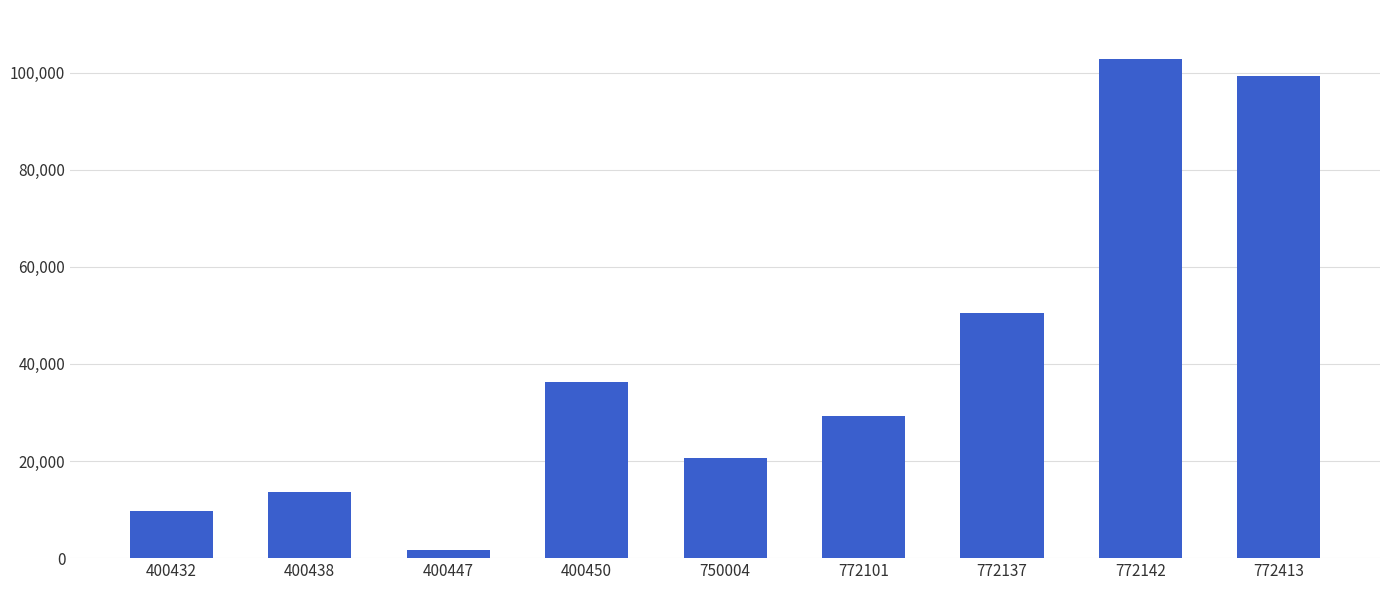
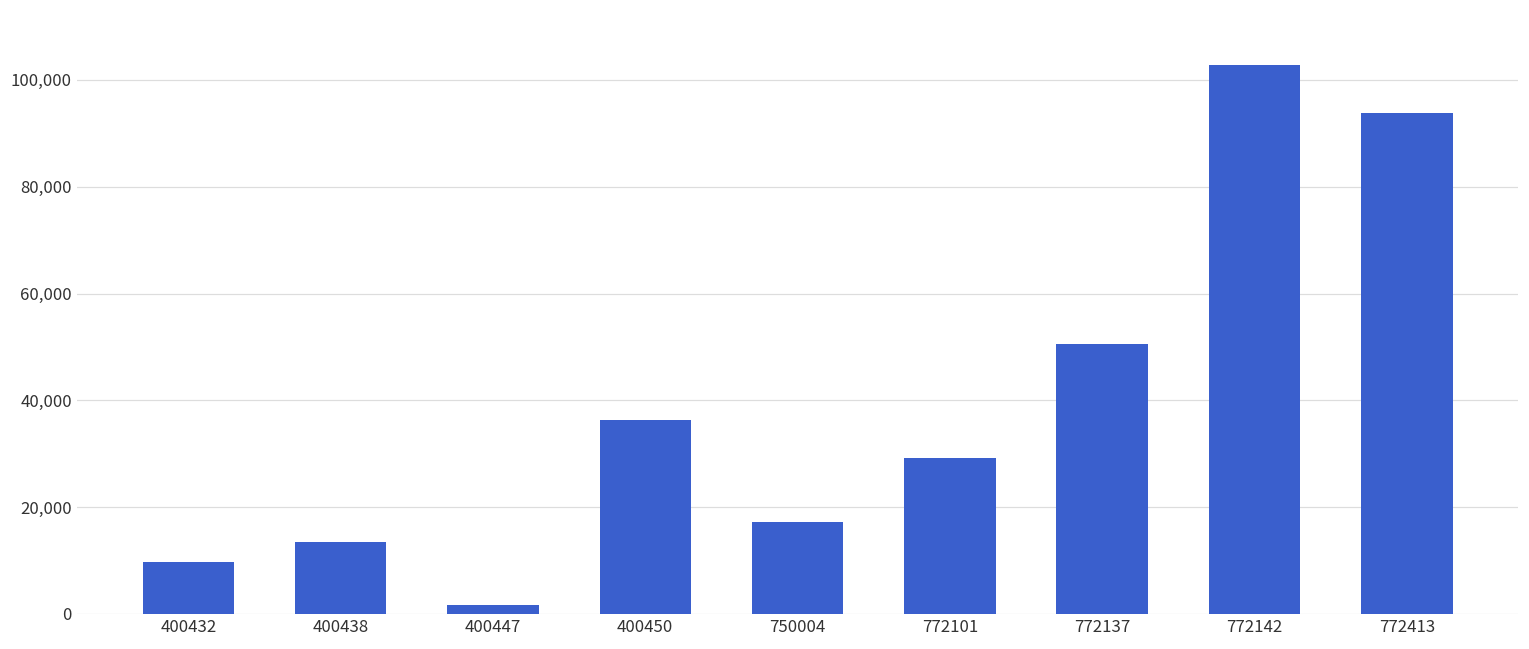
750004: 21,000 -> 17,000
772413: 99,000 -> 94,000
